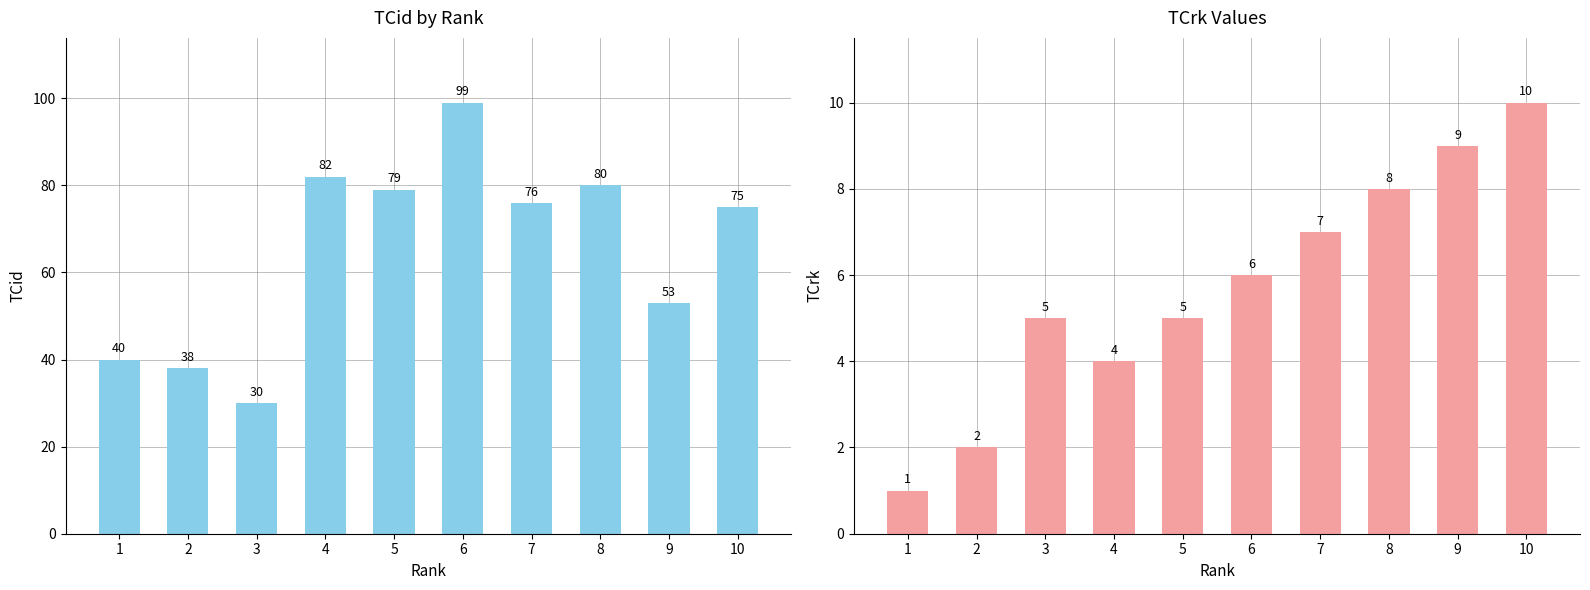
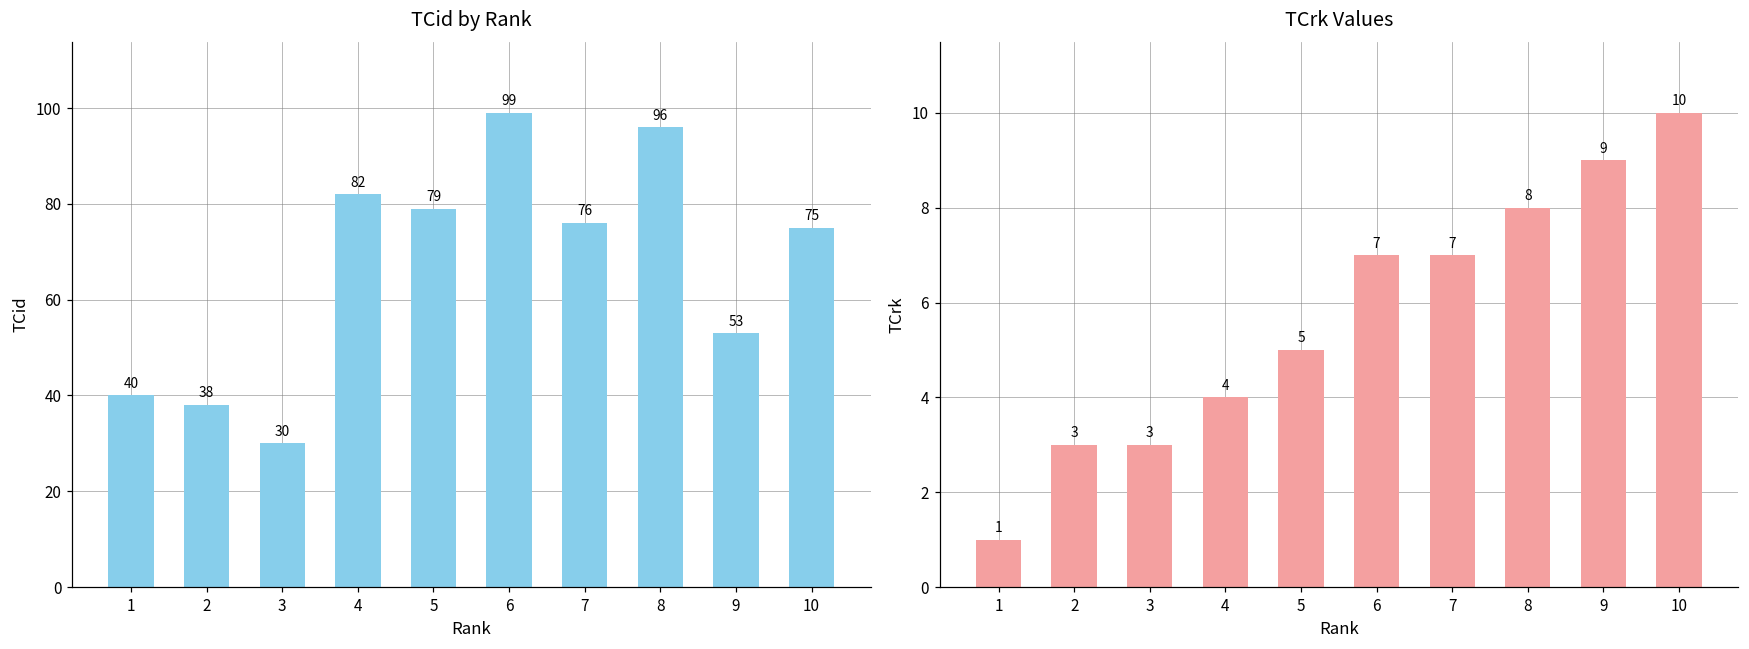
TCid by Rank, 8: 80 -> 96
TCrk Values, 2: 2 -> 3
TCrk Values, 3: 5 -> 3
TCrk Values, 6: 6 -> 7
